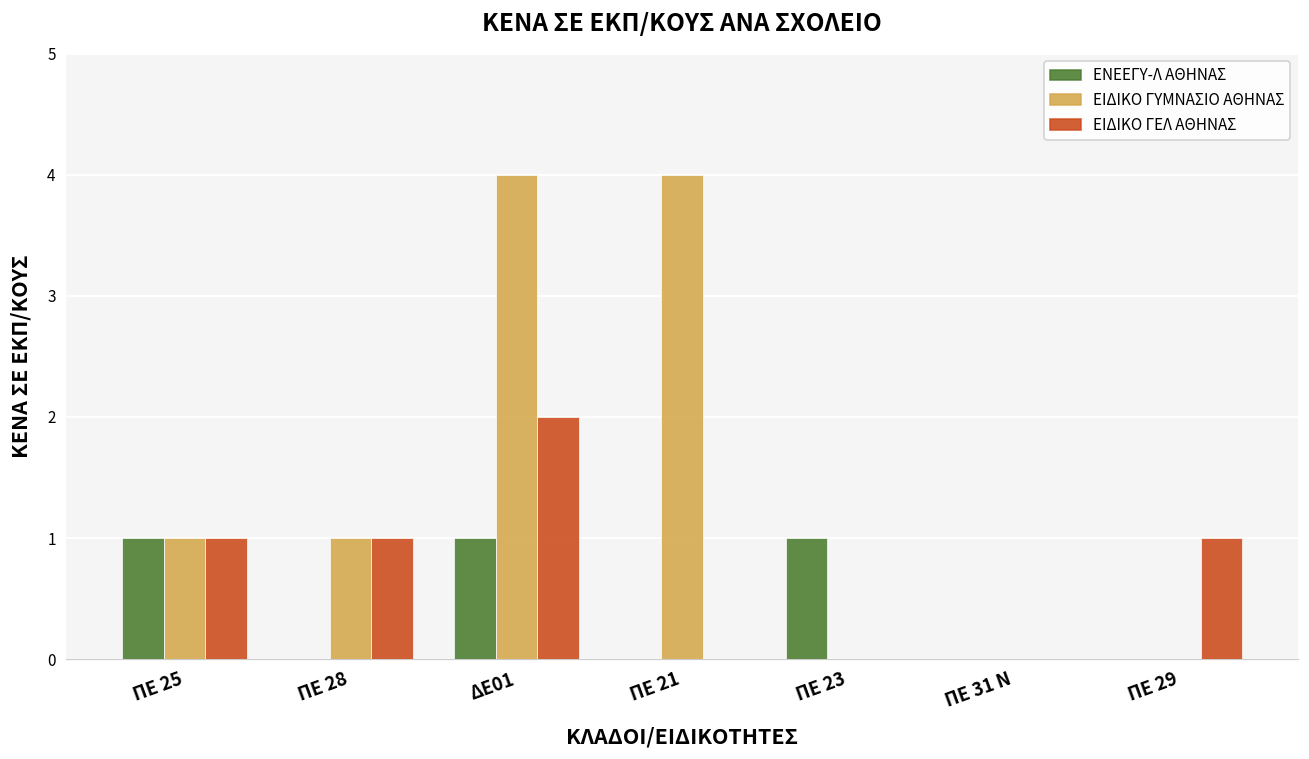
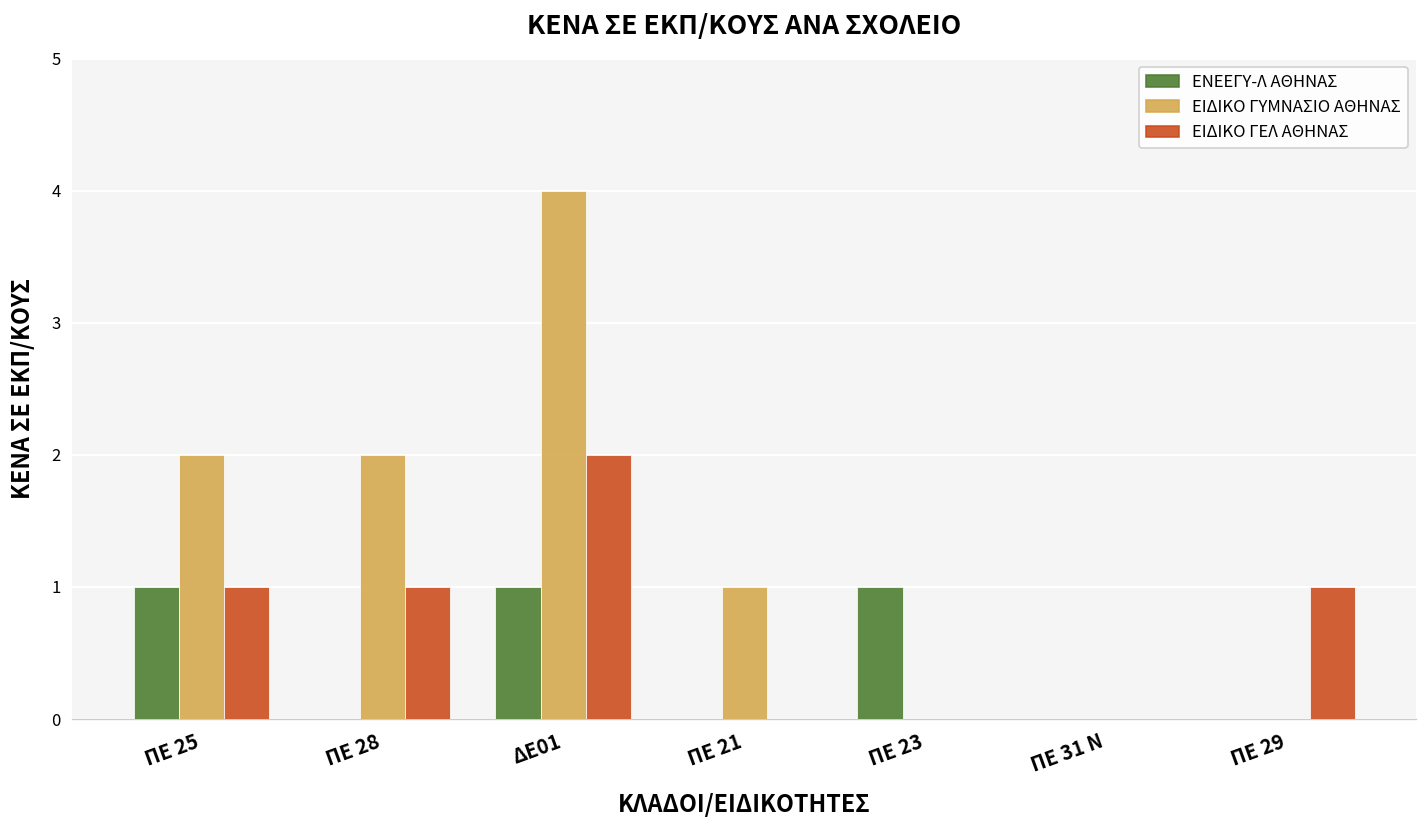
ΕΙΔΙΚΟ ΓΥΜΝΑΣΙΟ ΑΘΗΝΑΣ, ΠΕ 25: 1.00 -> 2.00
ΕΙΔΙΚΟ ΓΥΜΝΑΣΙΟ ΑΘΗΝΑΣ, ΠΕ 28: 1.00 -> 2.00
ΕΙΔΙΚΟ ΓΥΜΝΑΣΙΟ ΑΘΗΝΑΣ, ΠΕ 21: 4.00 -> 1.00
